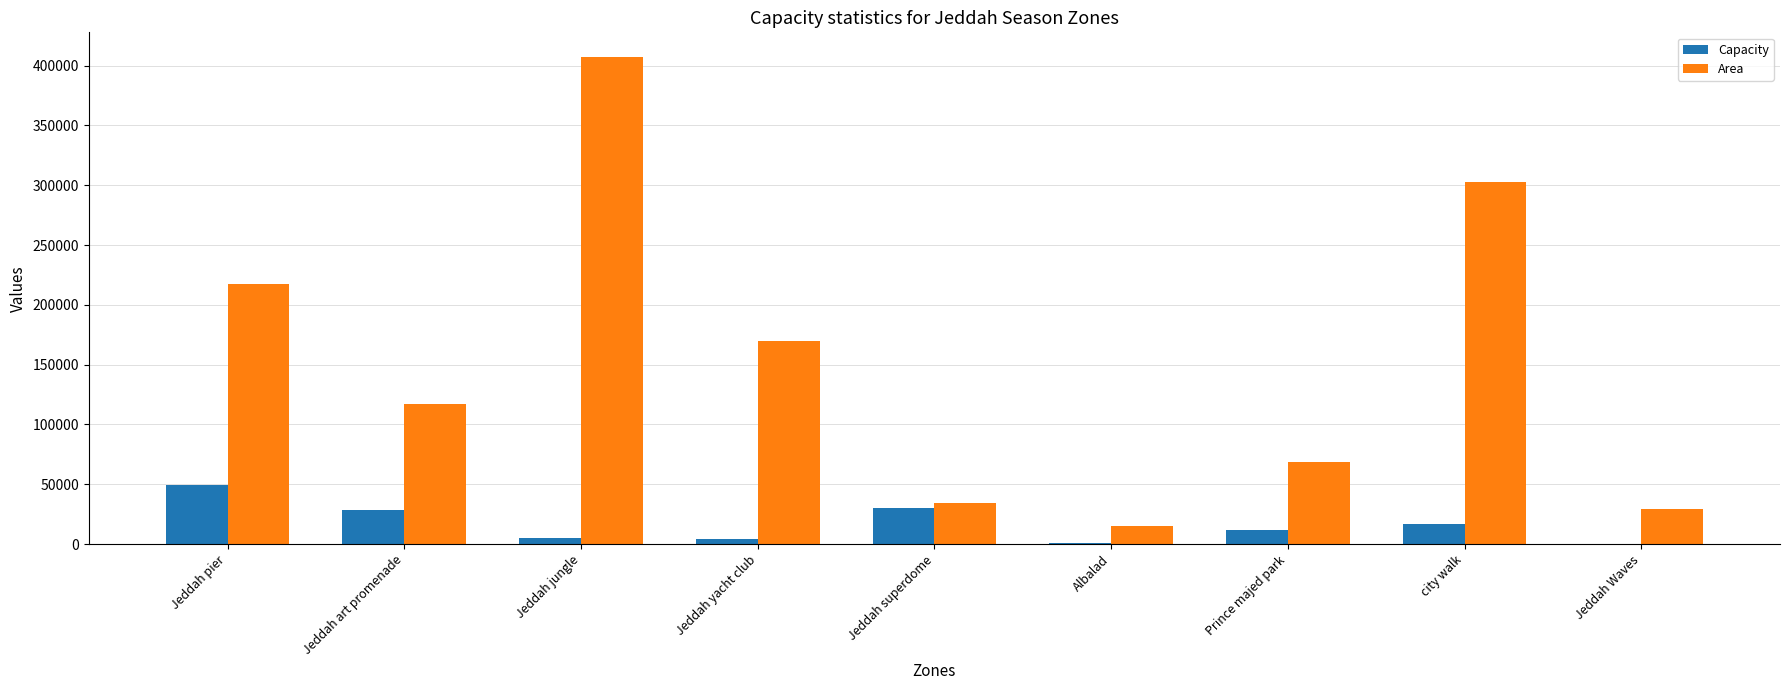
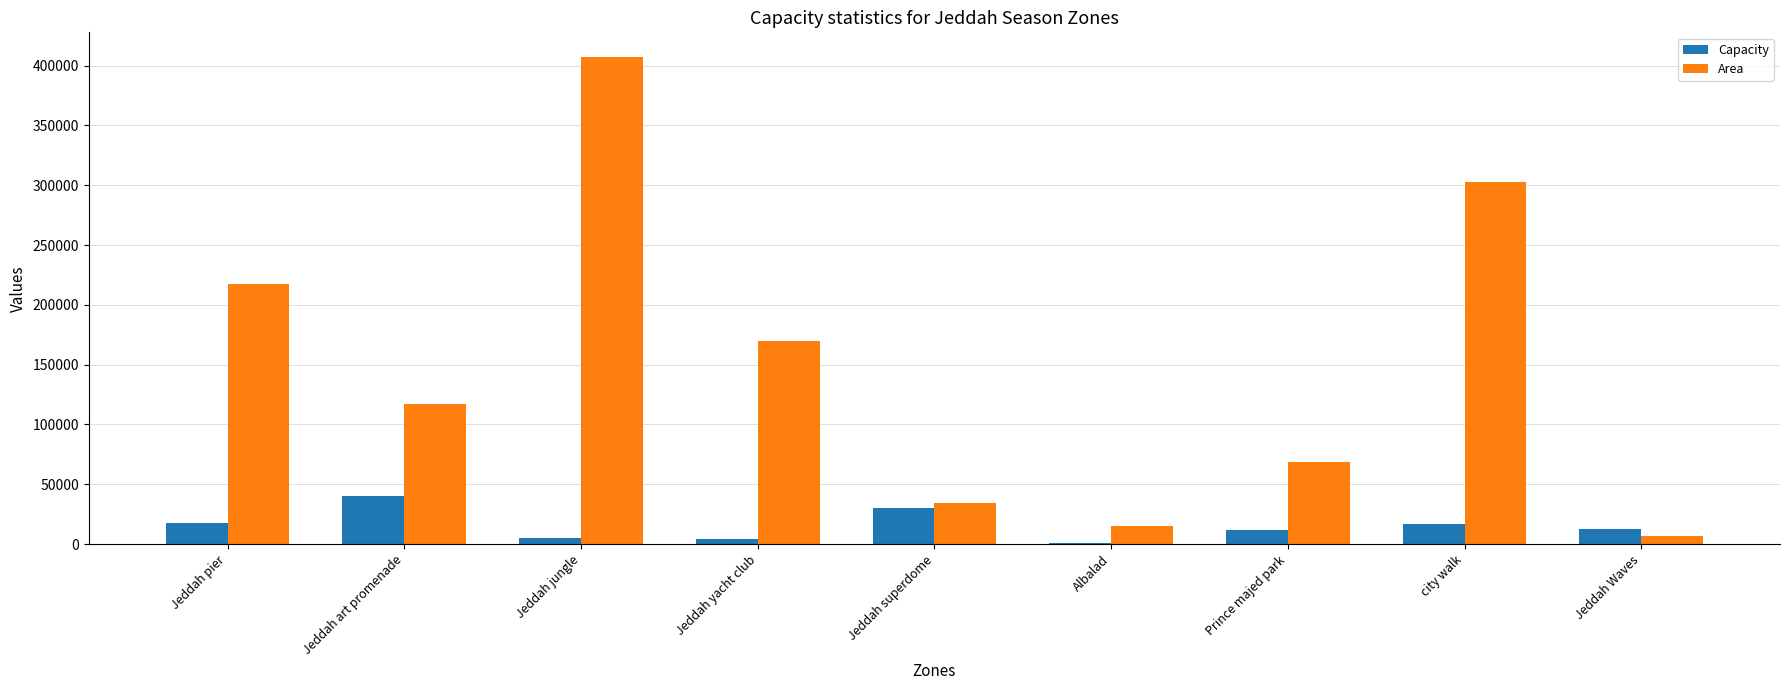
Capacity, Jeddah pier: 50000 -> 18000
Capacity, Jeddah art promenade: 29000 -> 40000
Capacity, Jeddah Waves: 0 -> 13000
Area, Jeddah Waves: 29000 -> 7000
